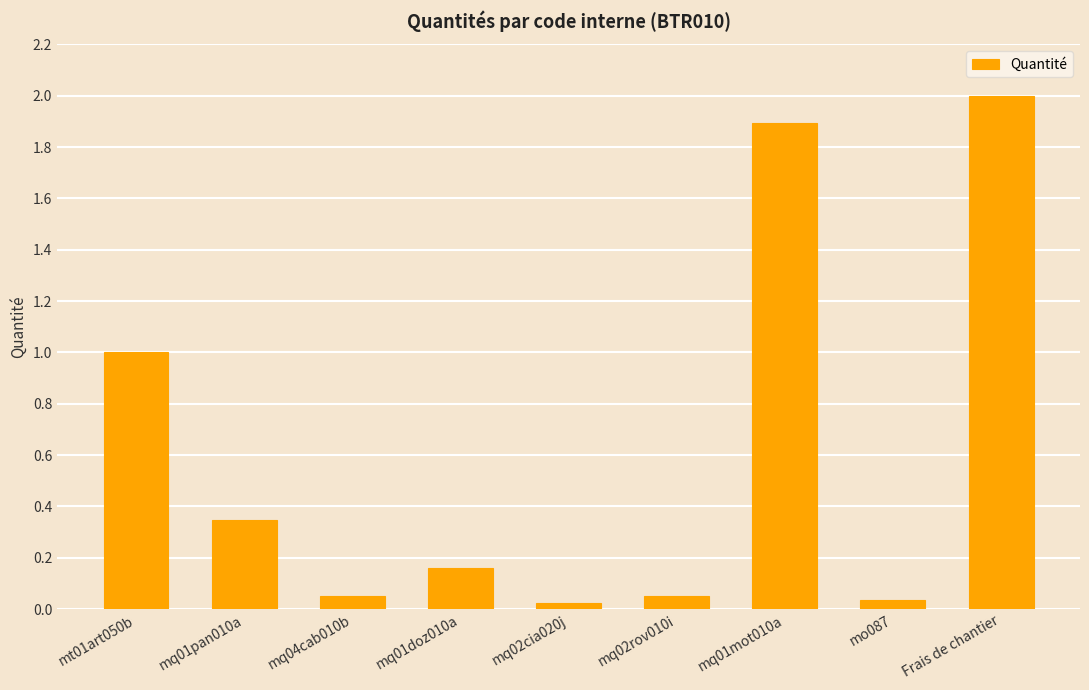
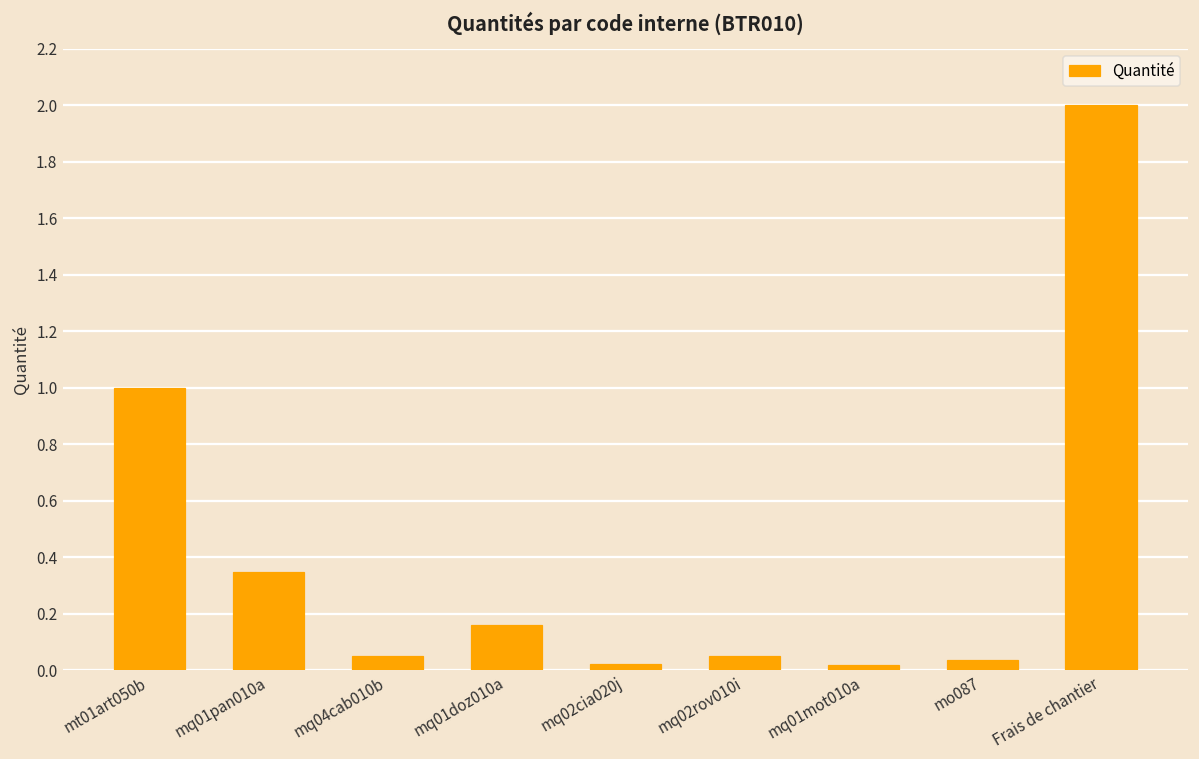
mq01mot010a: 1.89 -> 0.02
